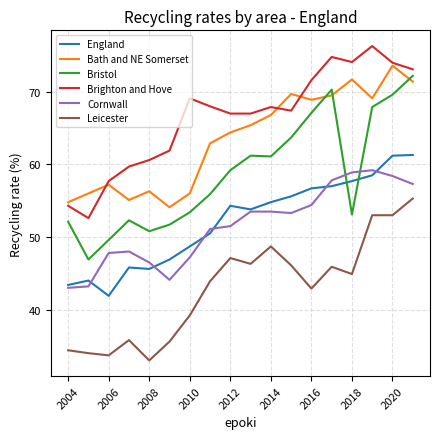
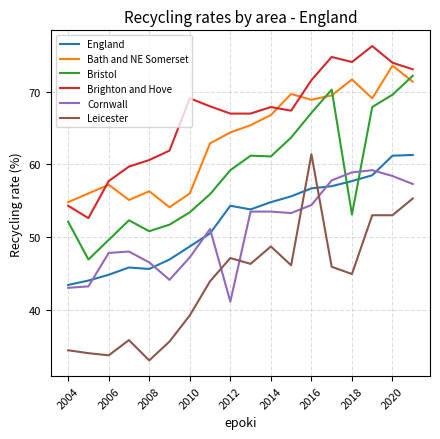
England, 2006: 42 -> 45
Cornwall, 2012: 52 -> 41
Leicester, 2016: 43 -> 61
